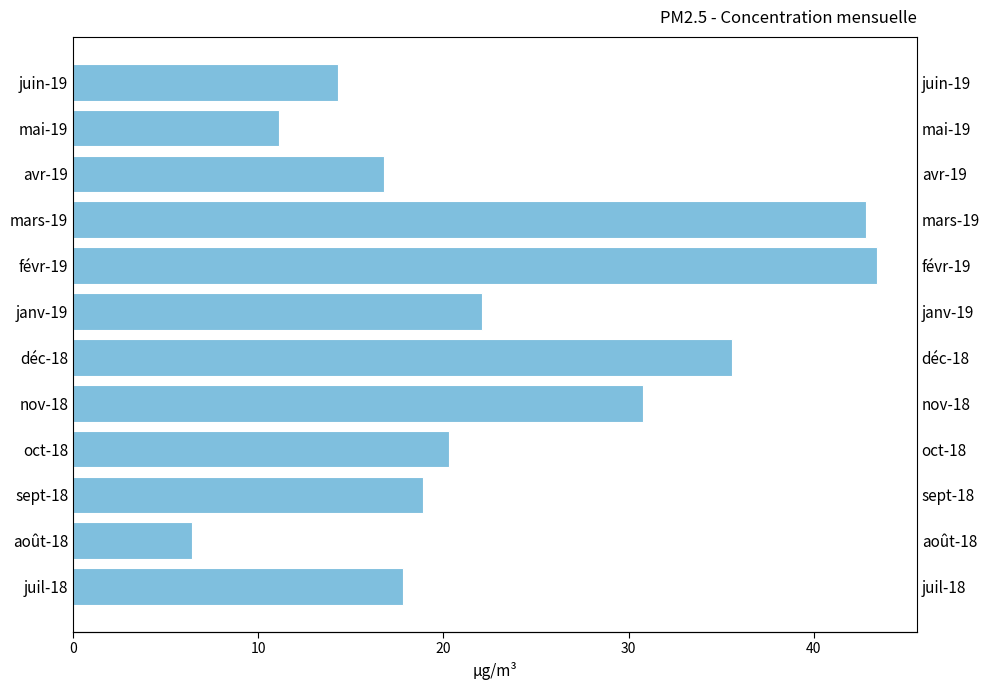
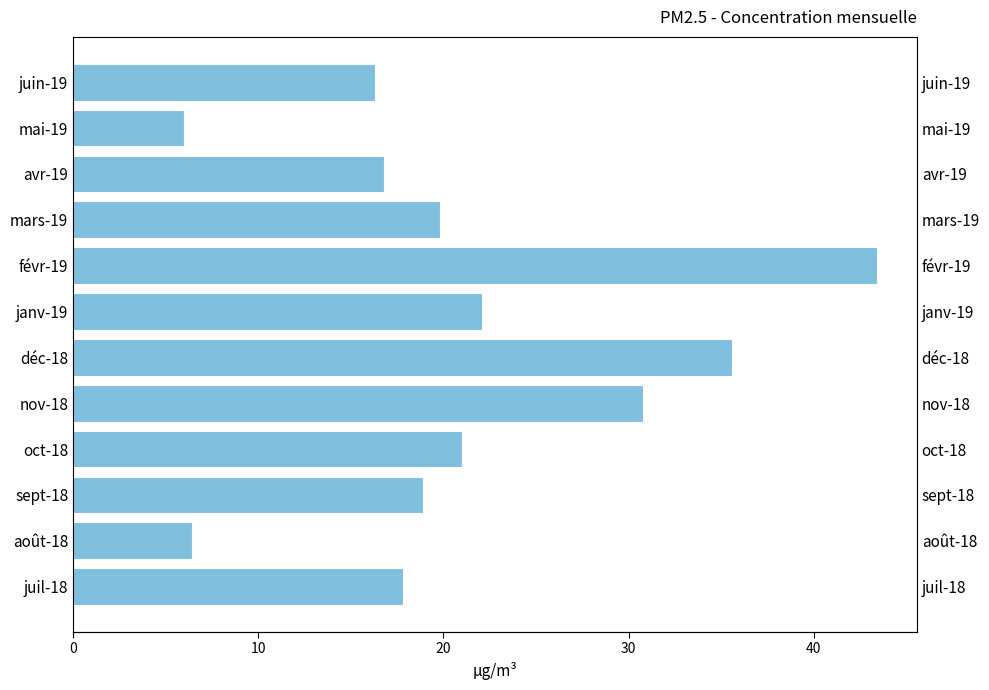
juin-19: 14.3 -> 16.3
mai-19: 11.1 -> 6.0
mars-19: 42.8 -> 19.8
oct-18: 20.3 -> 21.0
